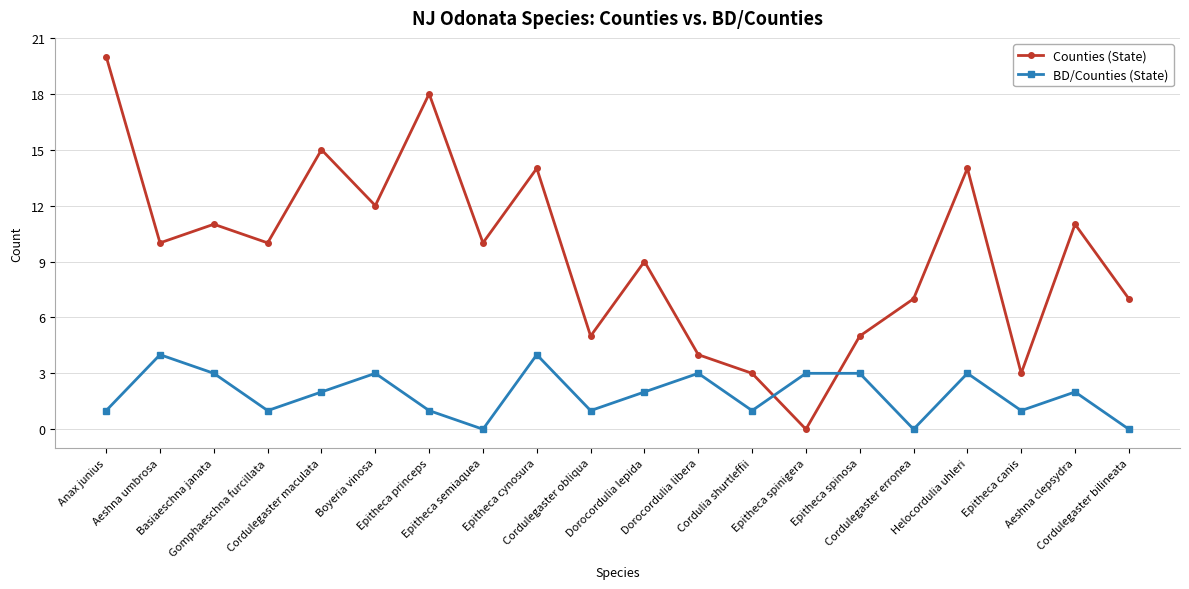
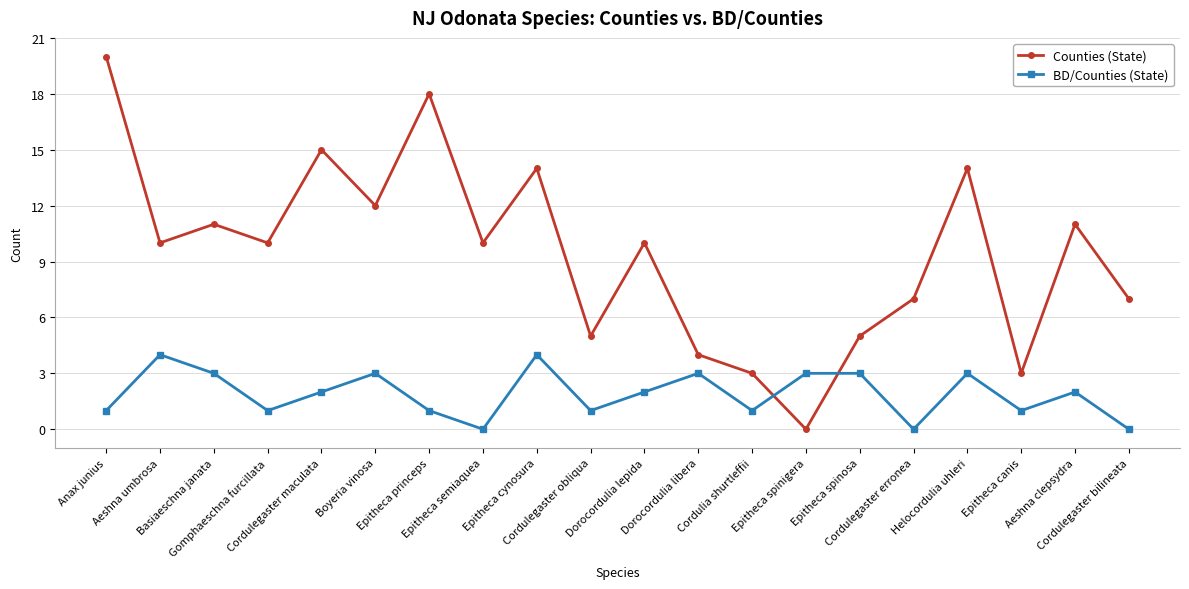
Counties (State), Dorocordulia lepida: 9 -> 10
